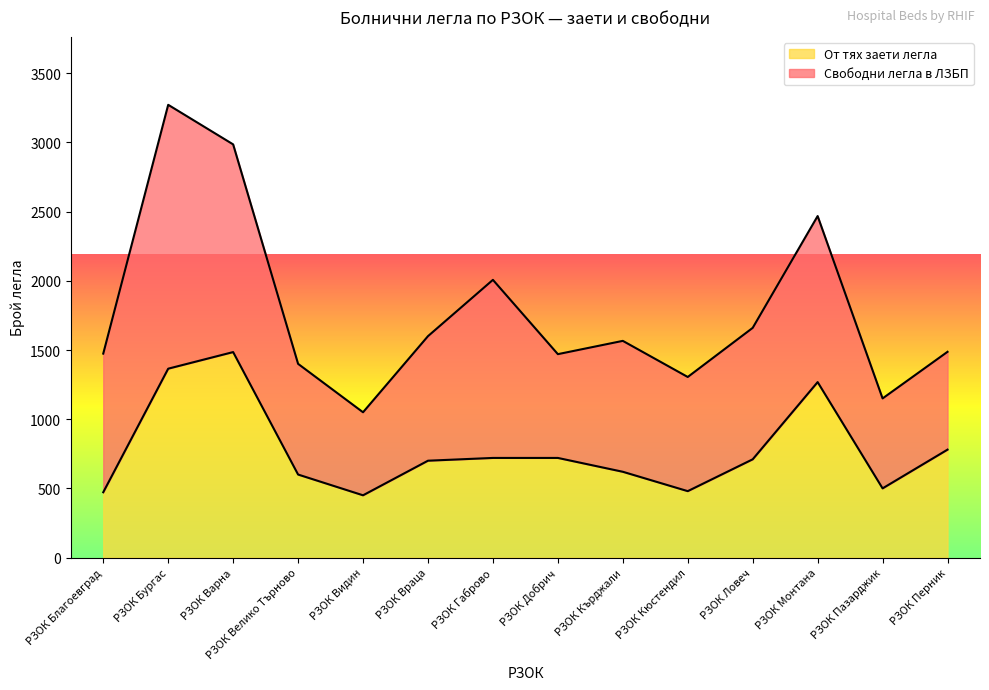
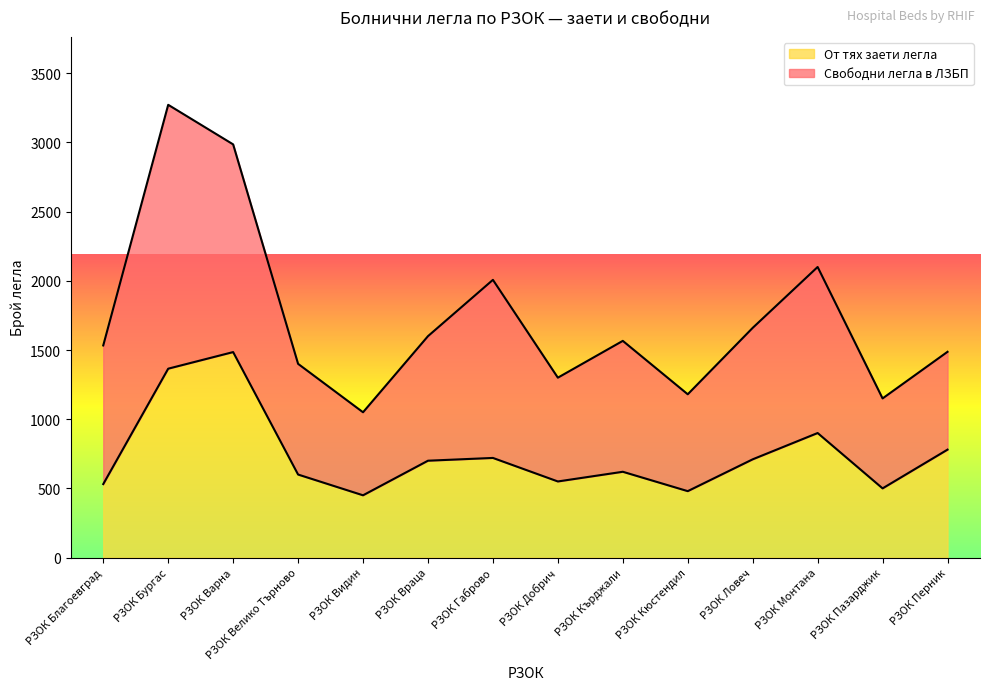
От тях заети легла, РЗОК Благоевград: 470 -> 530
От тях заети легла, РЗОК Добрич: 720 -> 550
Свободни легла в ЛЗБП, РЗОК Кюстендил: 830 -> 700
От тях заети легла, РЗОК Монтана: 1270 -> 900
